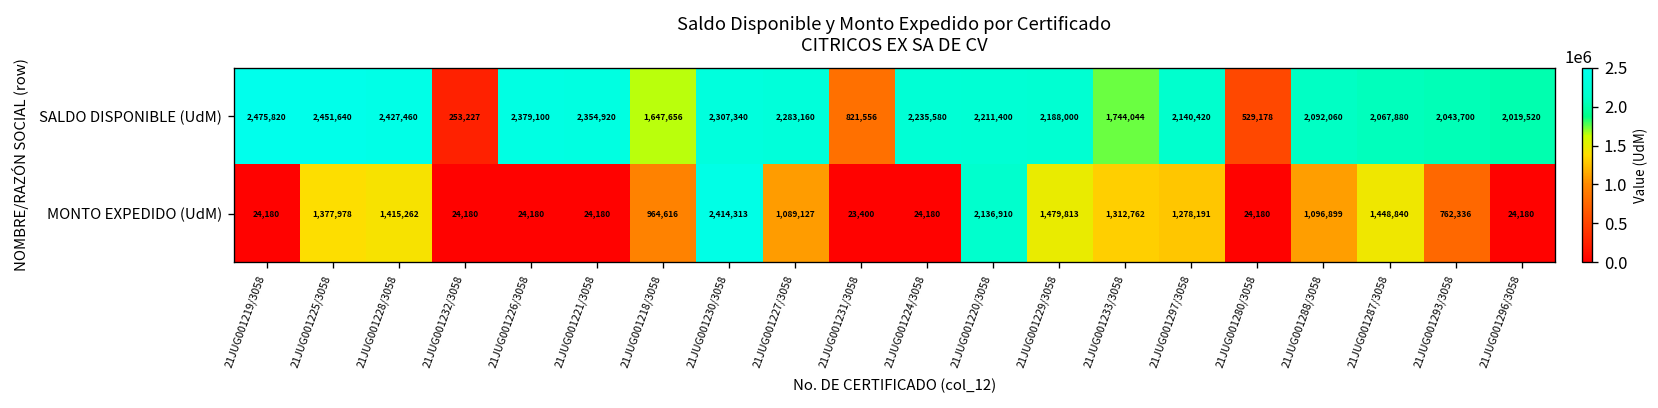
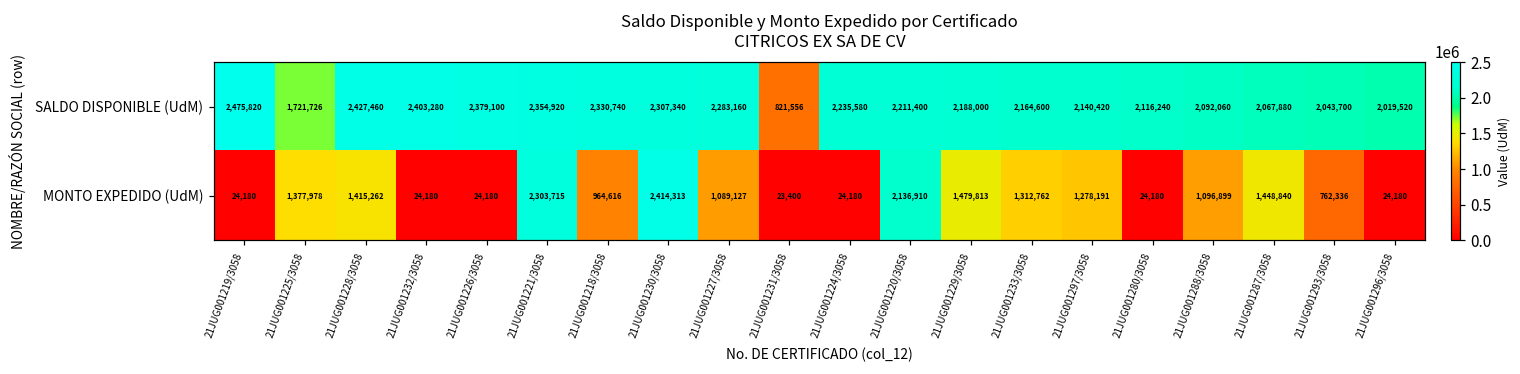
SALDO DISPONIBLE (UdM), 21JUG001225/3058: 2,451,640 -> 1,721,726
SALDO DISPONIBLE (UdM), 21JUG001232/3058: 253,227 -> 2,403,280
SALDO DISPONIBLE (UdM), 21JUG001218/3058: 1,647,656 -> 2,330,740
SALDO DISPONIBLE (UdM), 21JUG001233/3058: 1,744,044 -> 2,164,600
SALDO DISPONIBLE (UdM), 21JUG001280/3058: 529,178 -> 2,116,240
MONTO EXPEDIDO (UdM), 21JUG001221/3058: 24,180 -> 2,303,715
